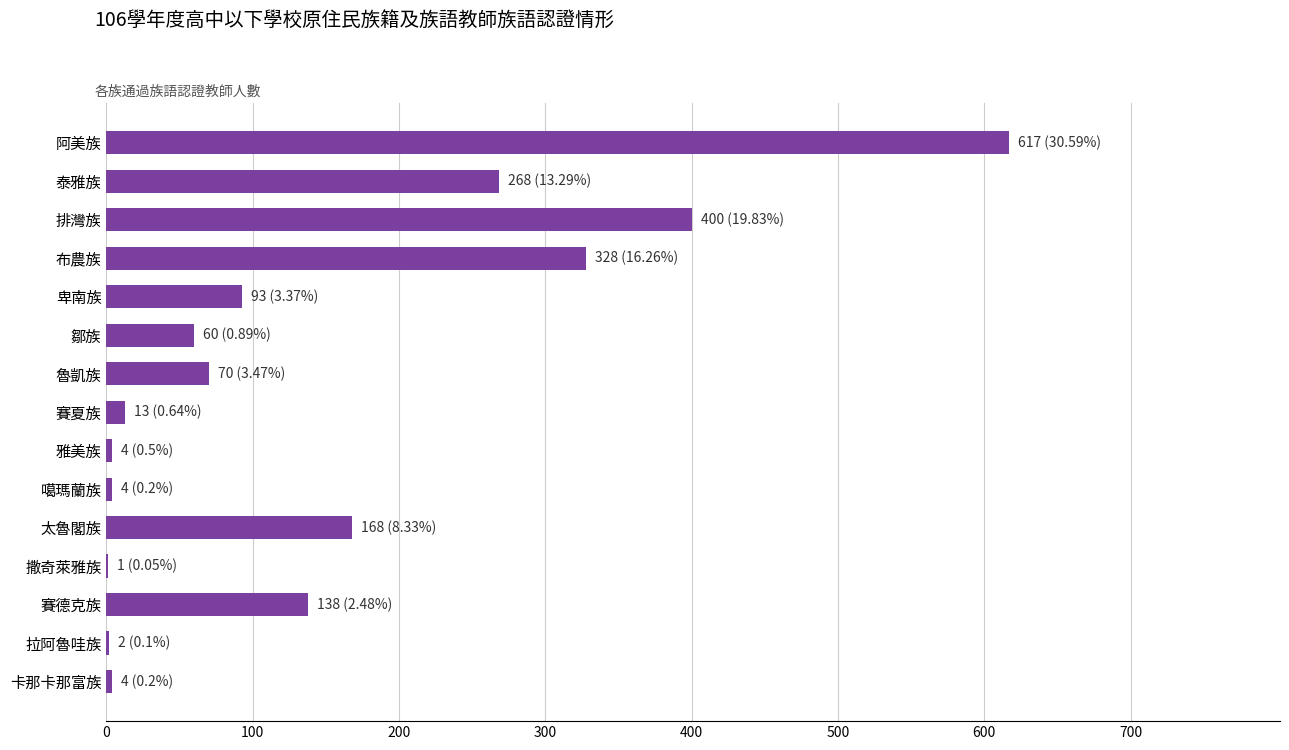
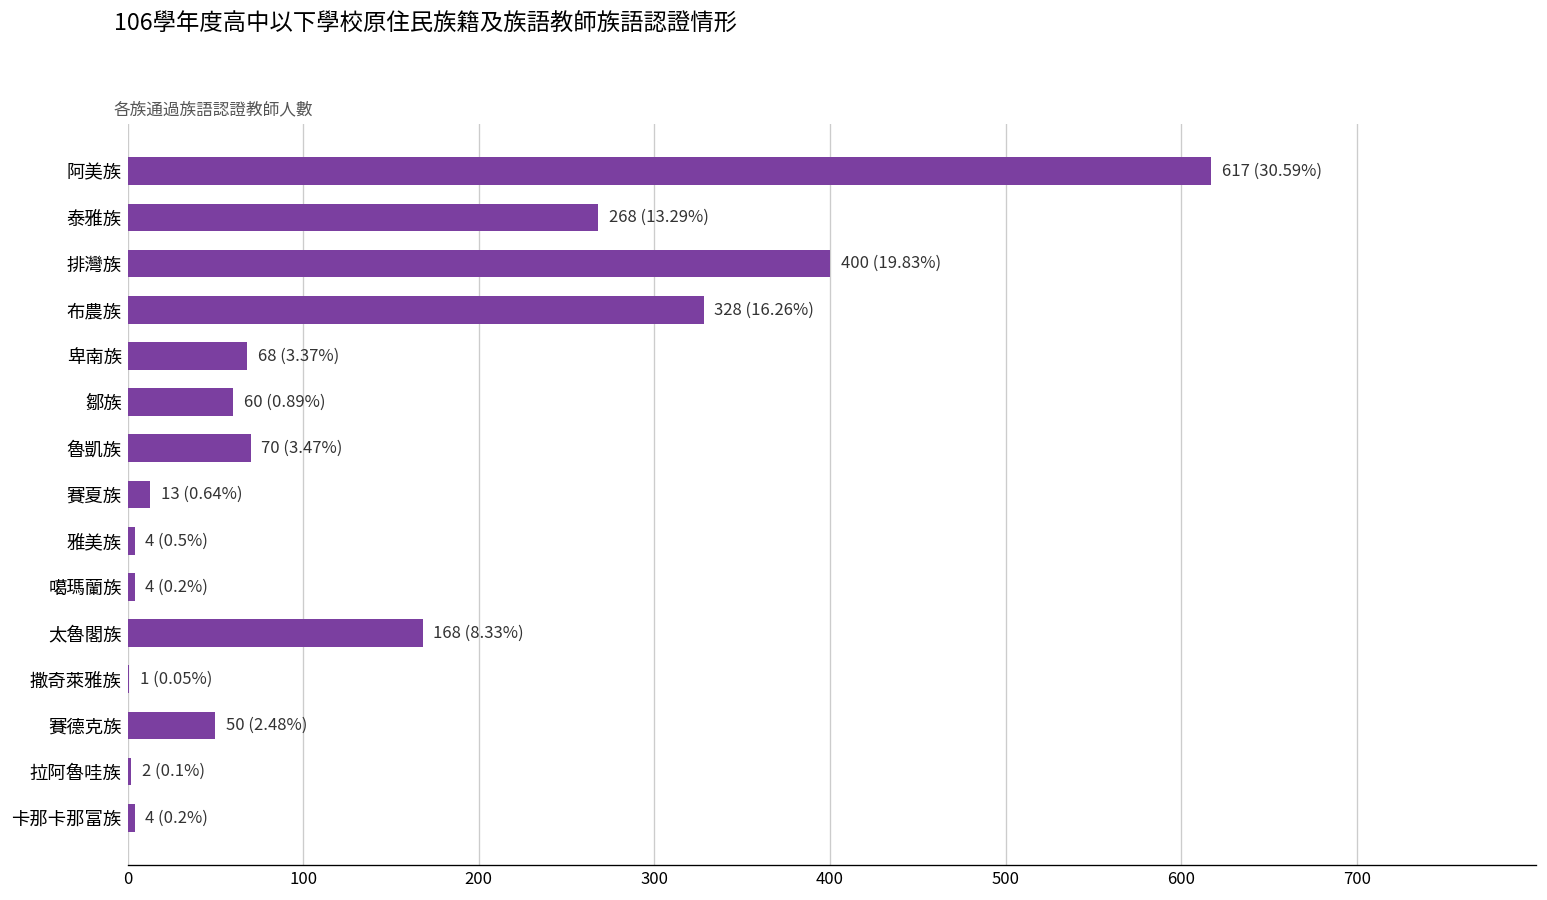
卑南族: 93 -> 68
賽德克族: 138 -> 50
